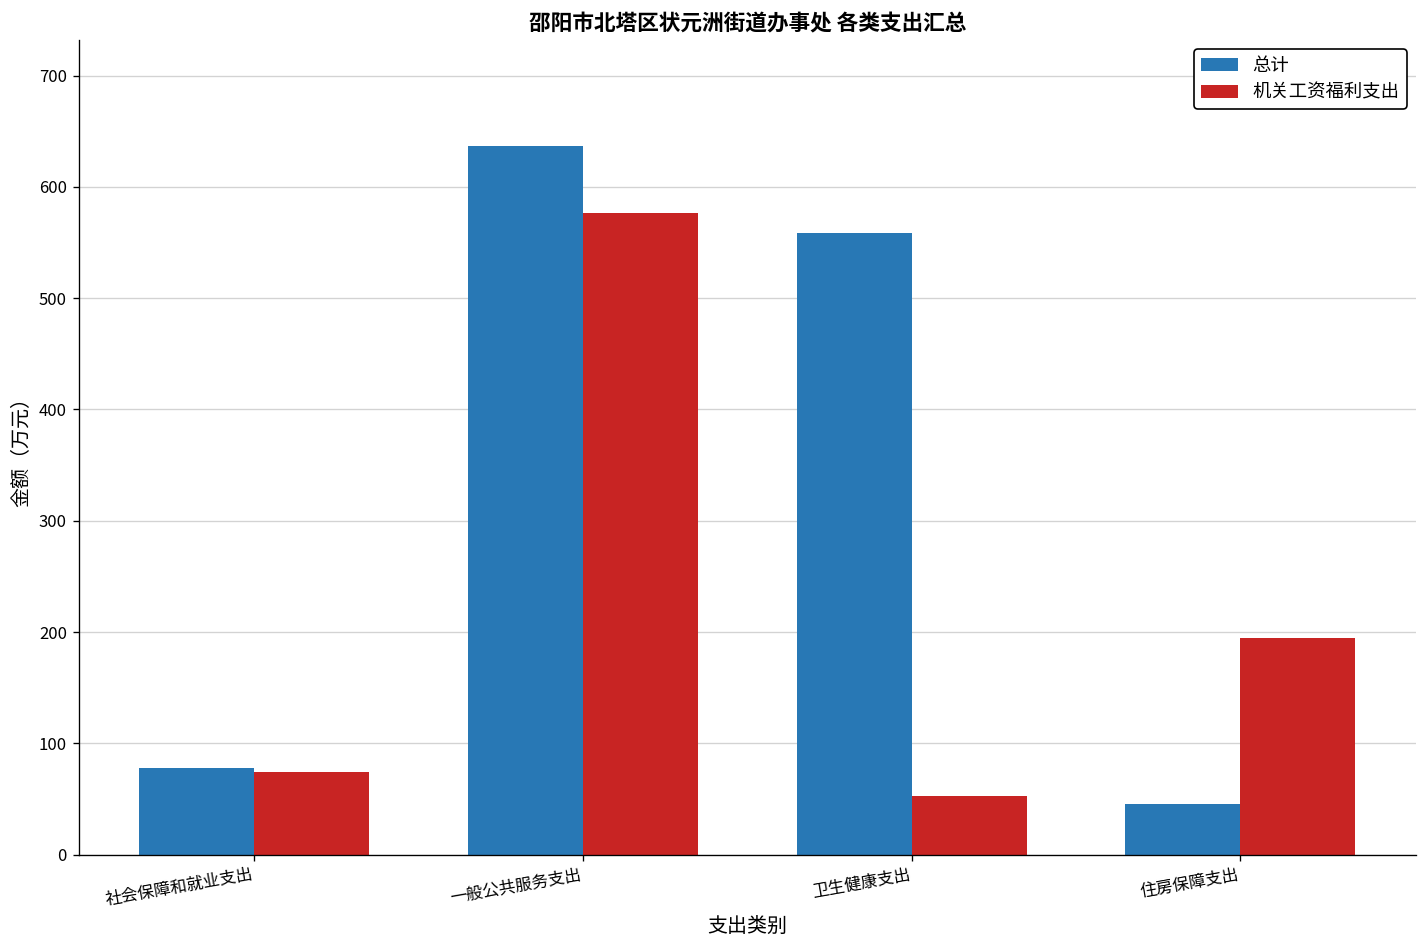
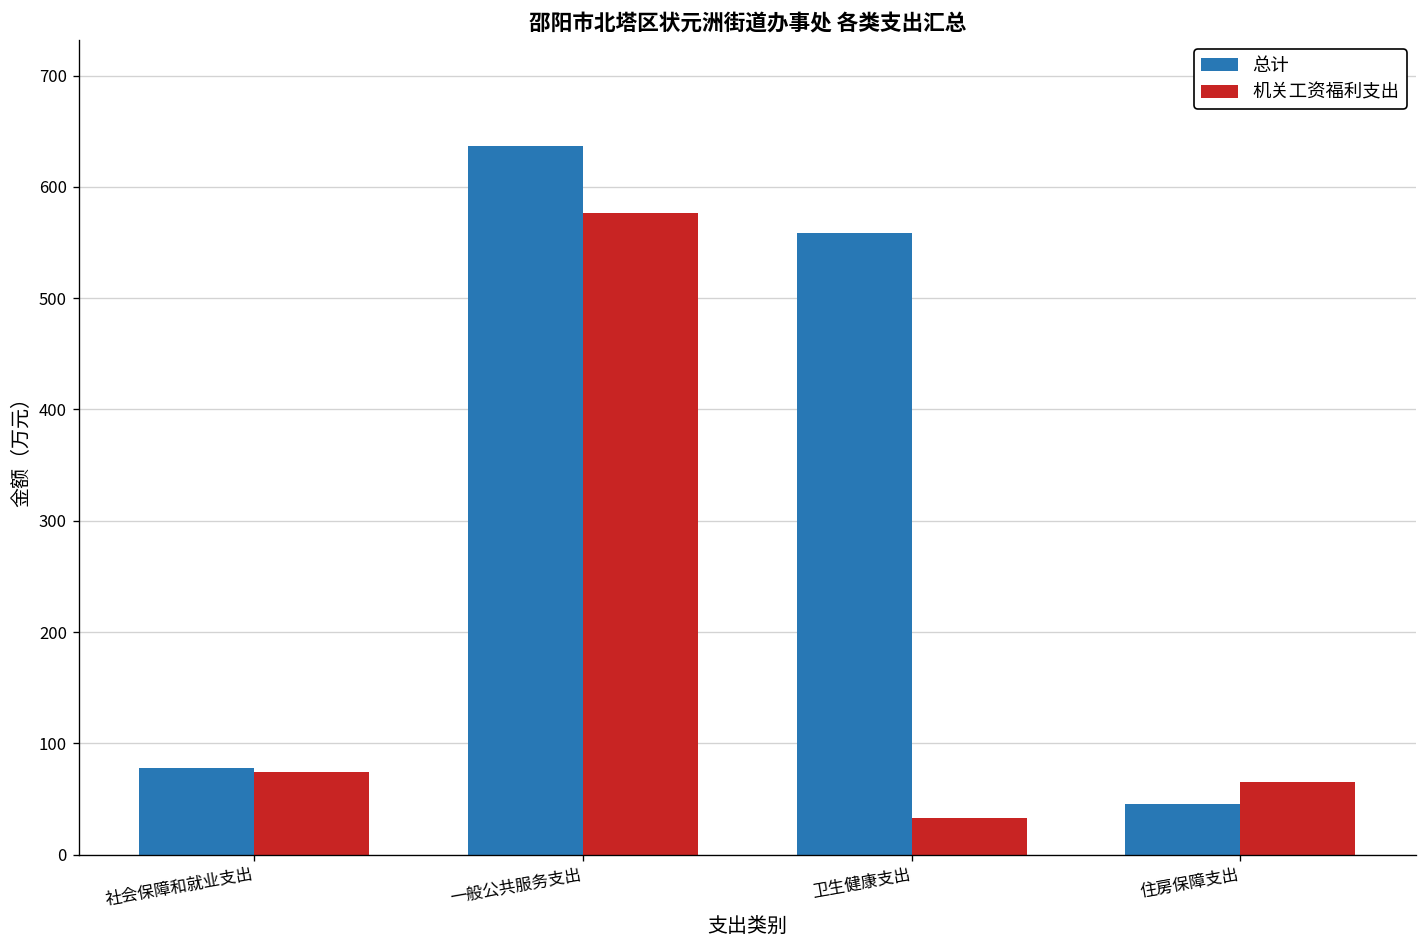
机关工资福利支出, 卫生健康支出: 50 -> 30
机关工资福利支出, 住房保障支出: 190 -> 70
